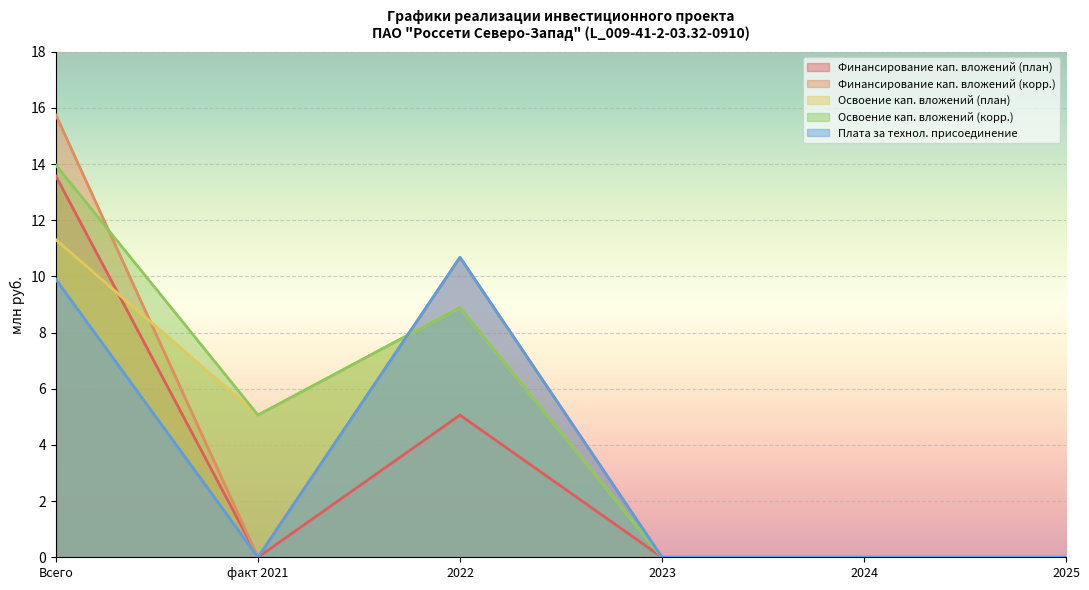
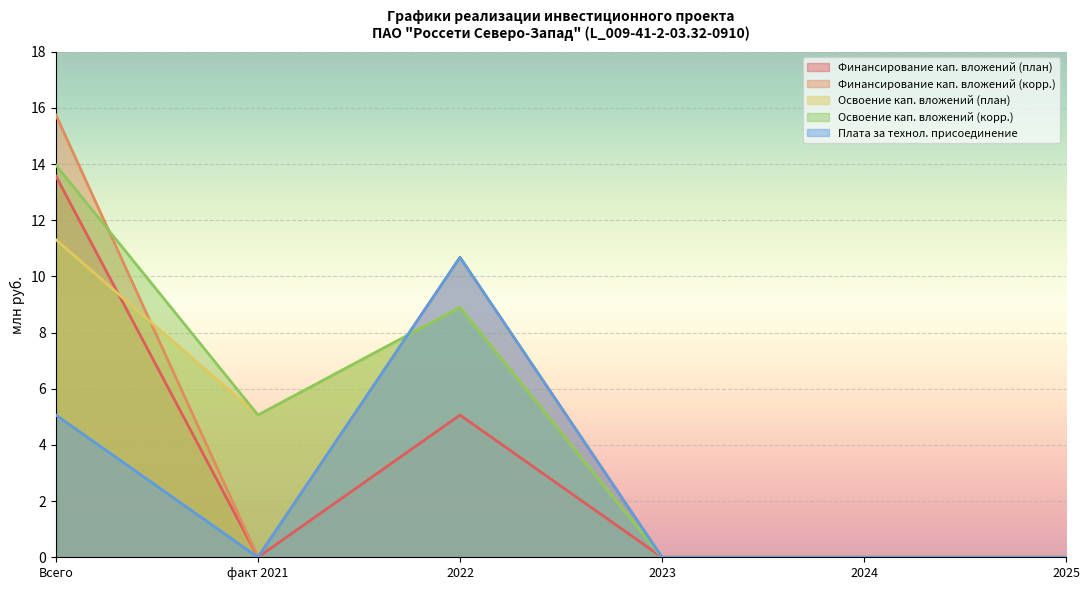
Плата за технол. присоединение, Всего: 9.9 -> 5.1
